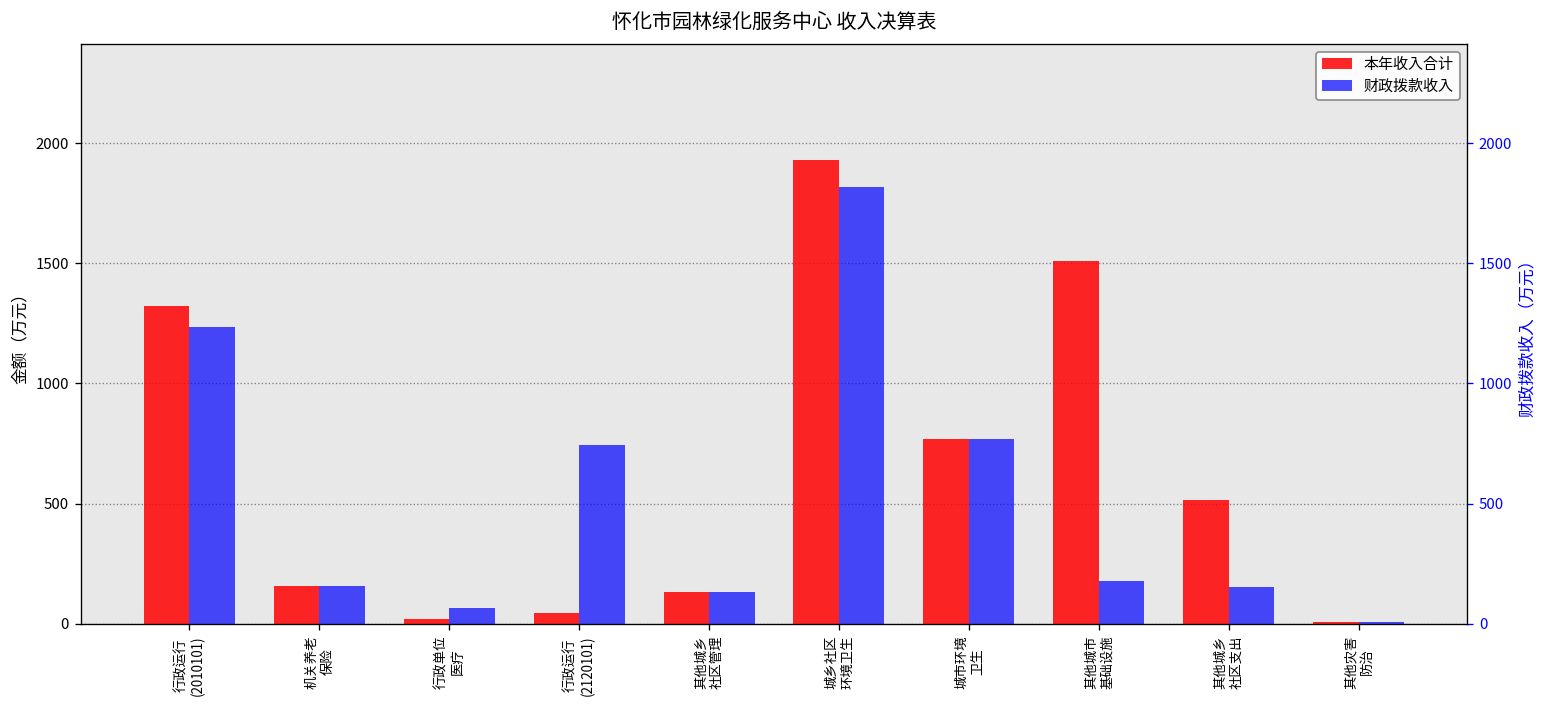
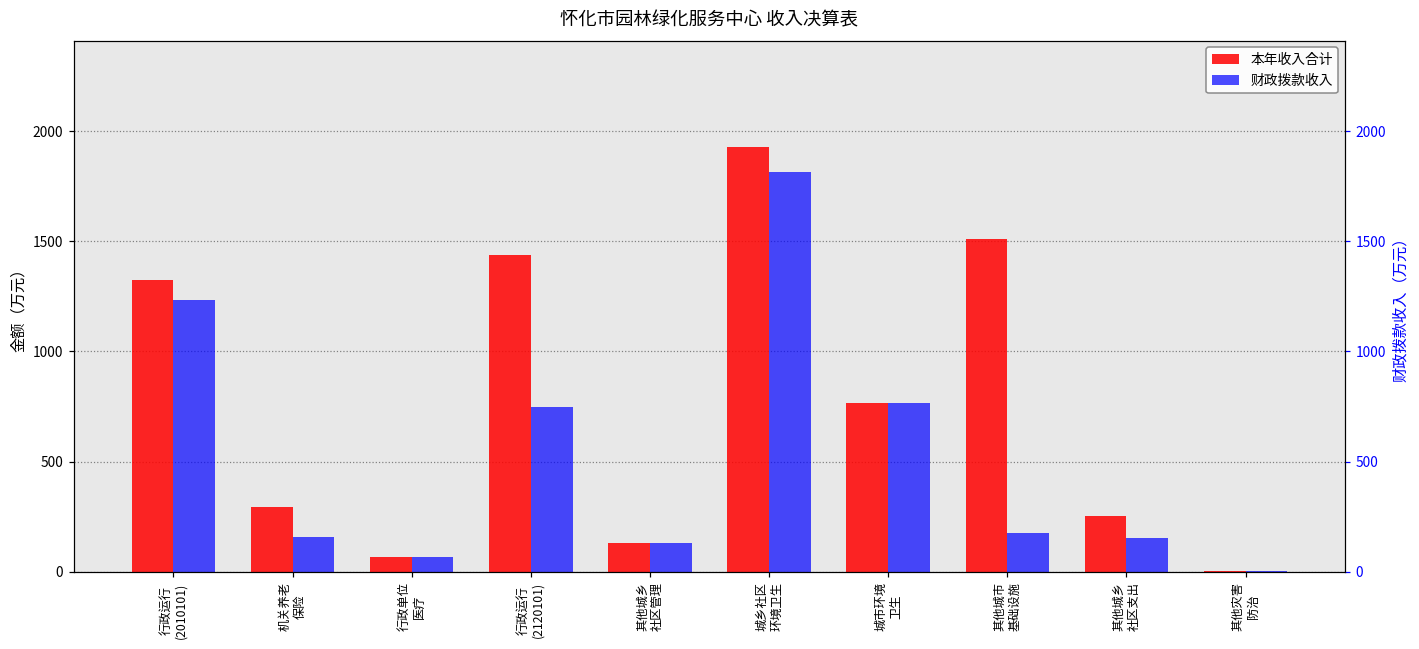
本年收入合计, 机关养老 保险: 160 -> 290
本年收入合计, 行政单位 医疗: 20 -> 70
本年收入合计, 行政运行 (2120101): 40 -> 1440
本年收入合计, 其他城乡 社区支出: 510 -> 250
